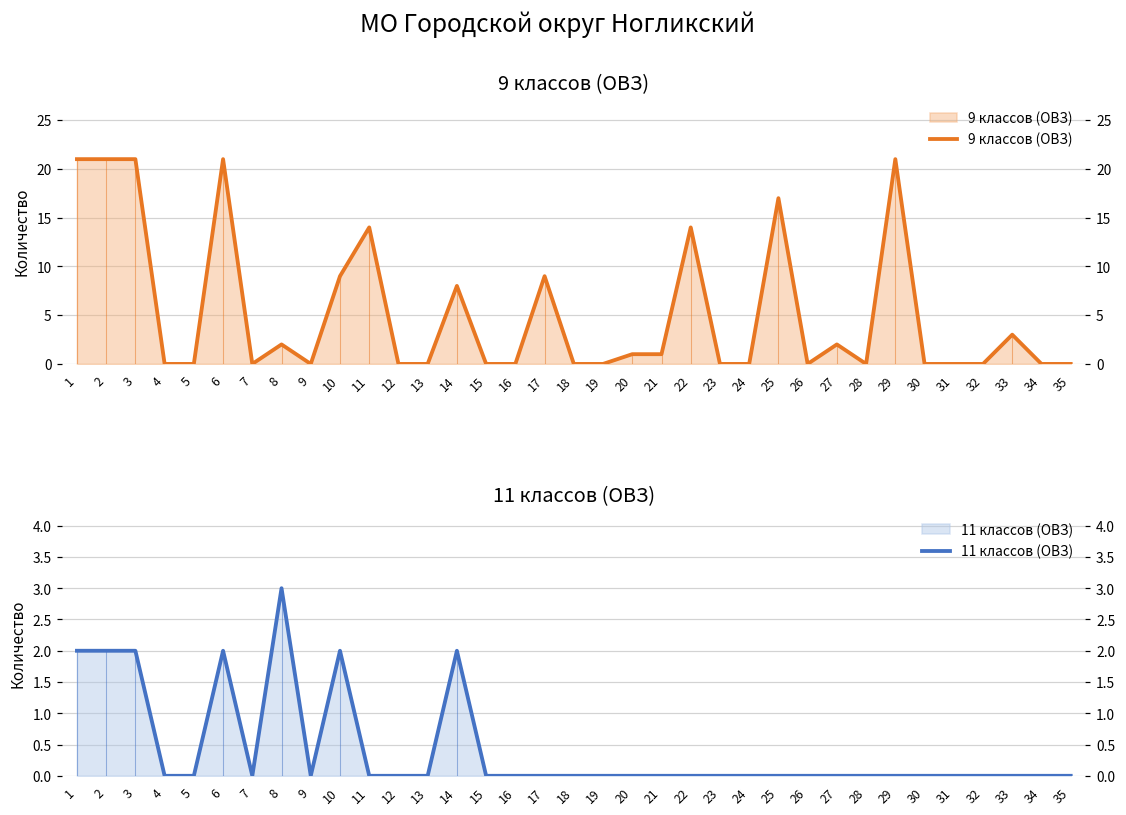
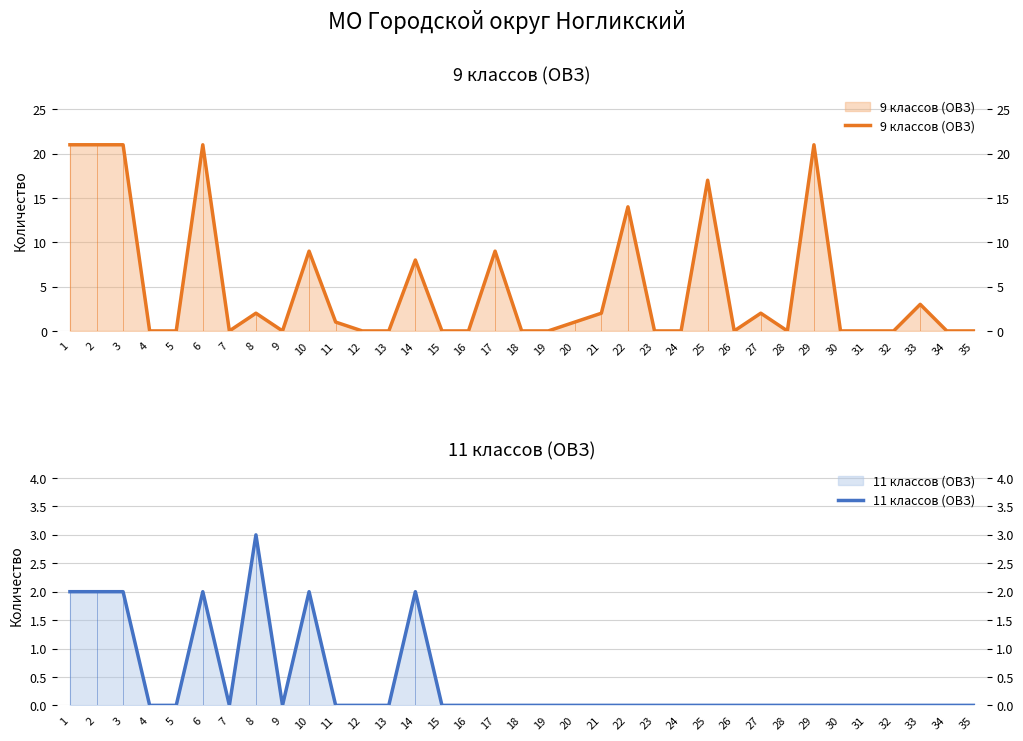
9 классов (ОВЗ), 11: 14 -> 1
9 классов (ОВЗ), 21: 1 -> 2
